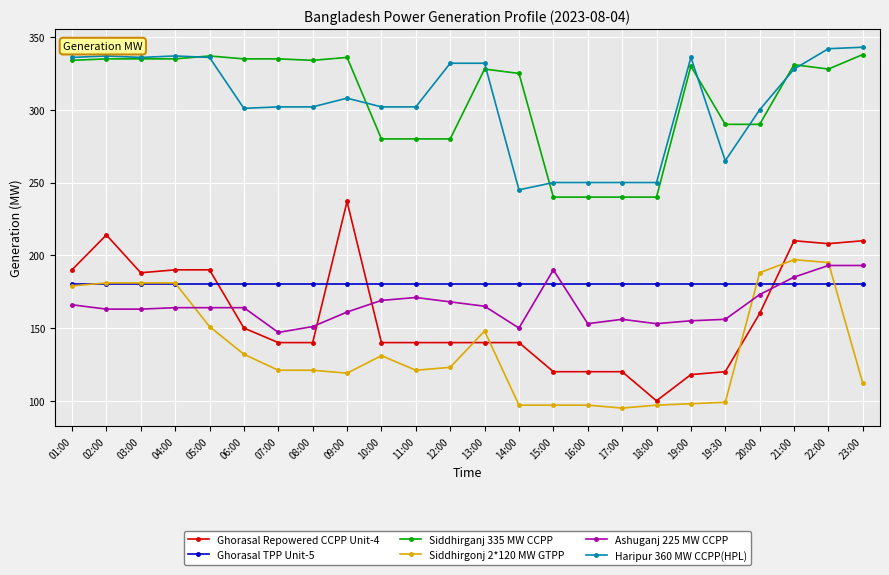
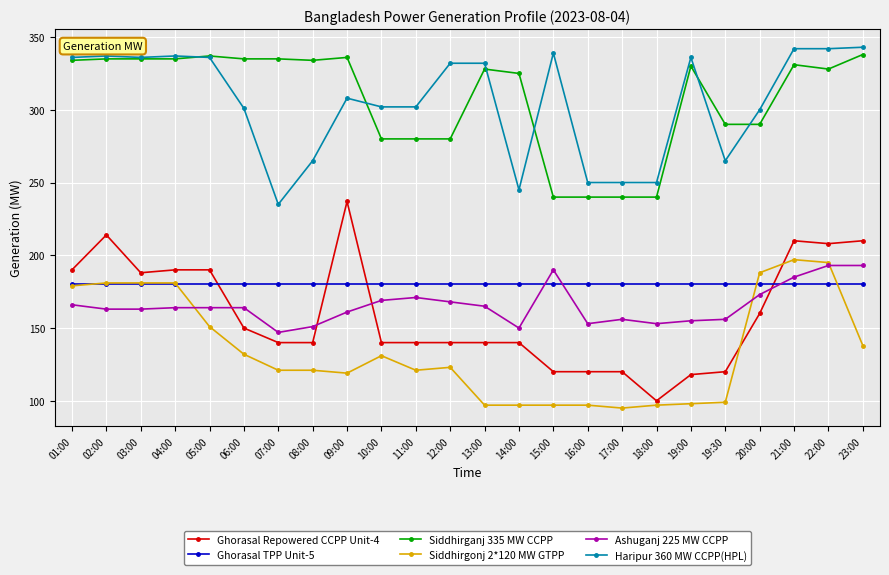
Haripur 360 MW CCPP(HPL), 07:00: 302 -> 235
Haripur 360 MW CCPP(HPL), 08:00: 302 -> 265
Siddhirgonj 2*120 MW GTPP, 13:00: 148 -> 97
Haripur 360 MW CCPP(HPL), 15:00: 250 -> 339
Haripur 360 MW CCPP(HPL), 21:00: 328 -> 342
Siddhirgonj 2*120 MW GTPP, 23:00: 112 -> 138
